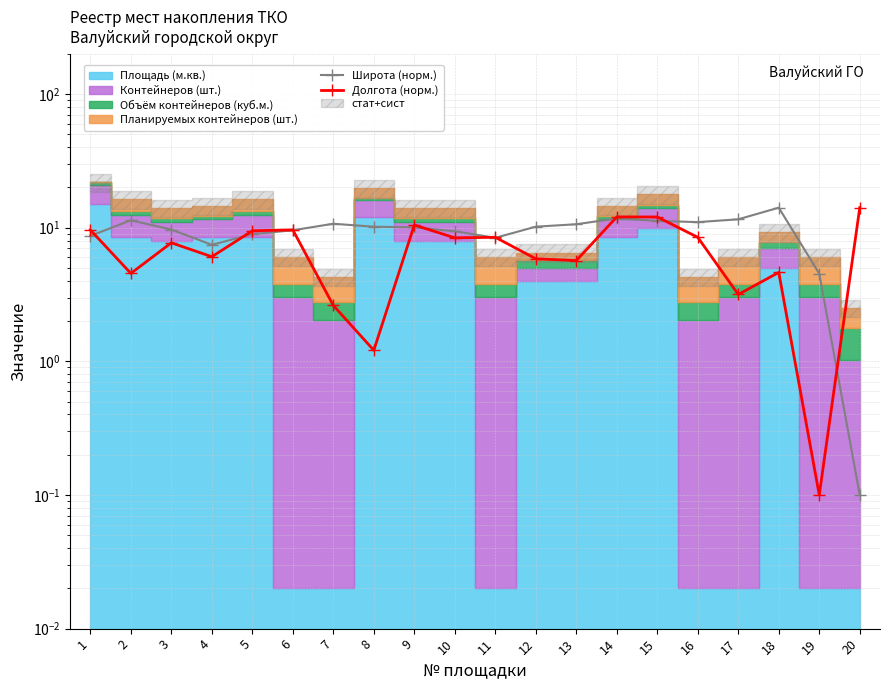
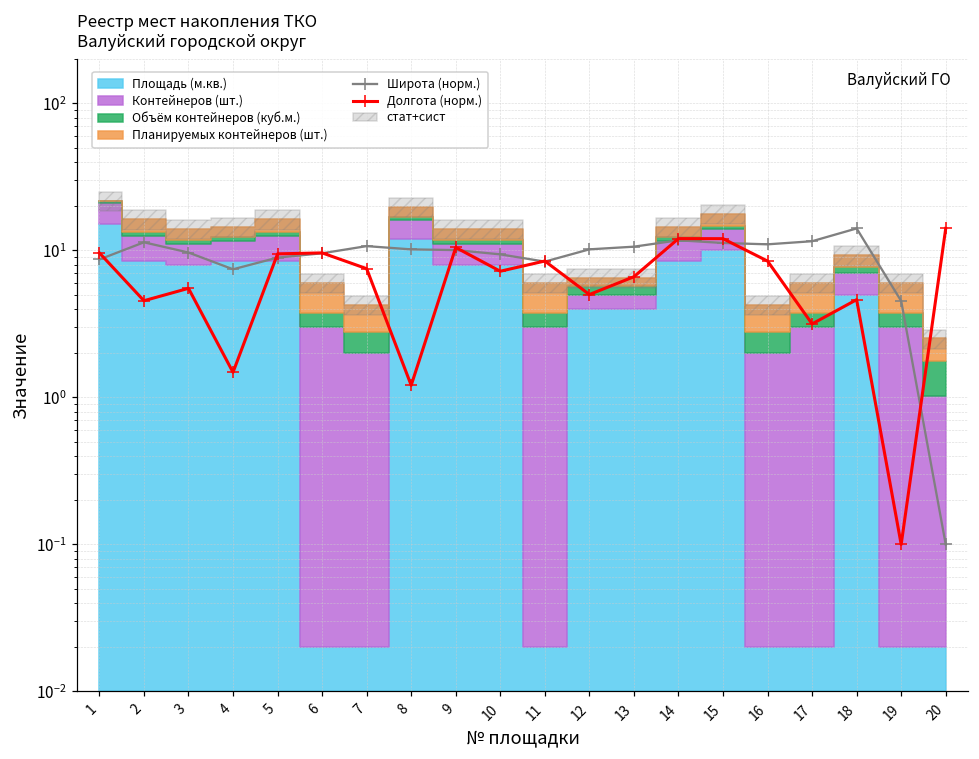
Долгота (норм.), 3: 8 -> 5.5
Долгота (норм.), 4: 6 -> 1.5
Долгота (норм.), 7: 2.6 -> 8
Долгота (норм.), 10: 8 -> 7
Долгота (норм.), 12: 6 -> 5.0
Долгота (норм.), 13: 5.7 -> 7
